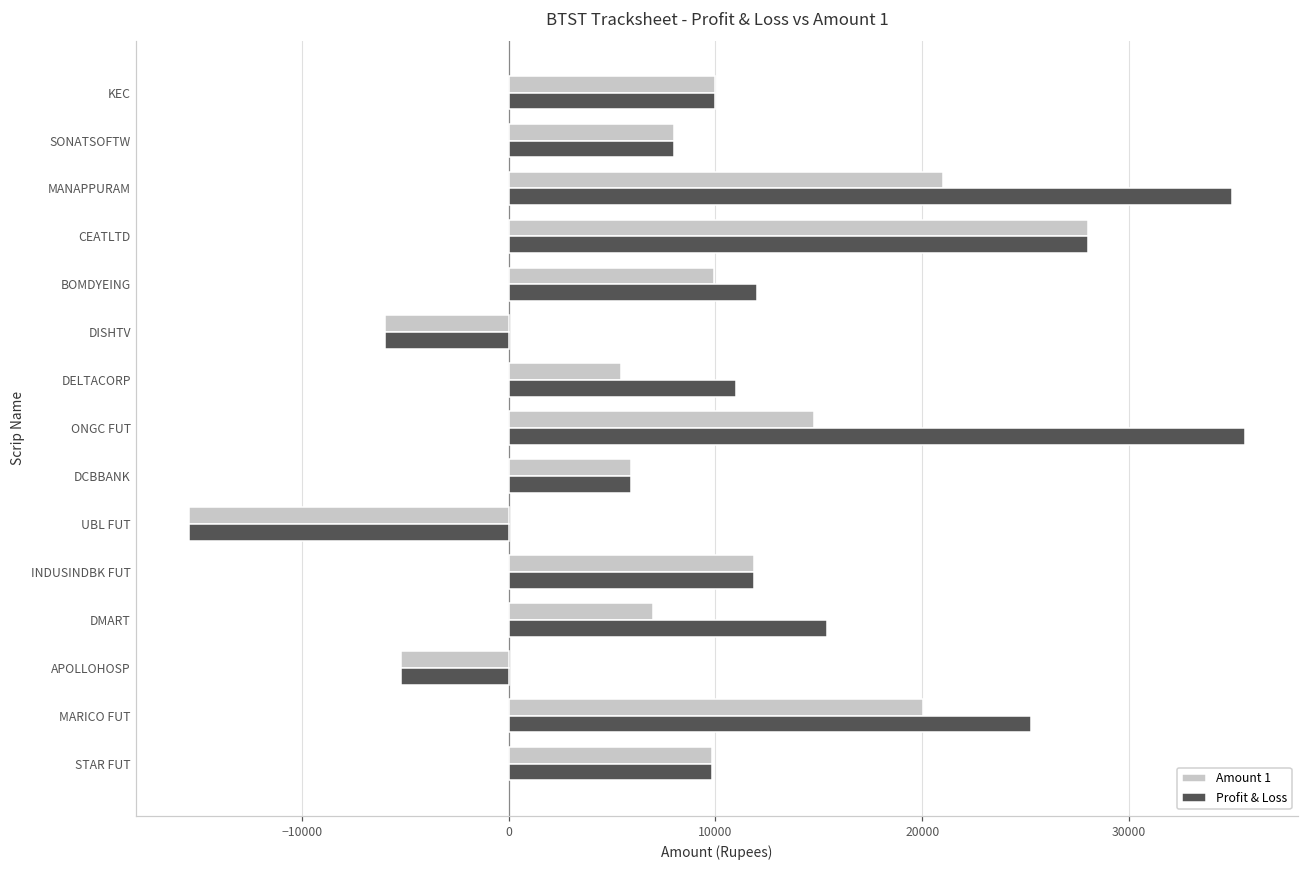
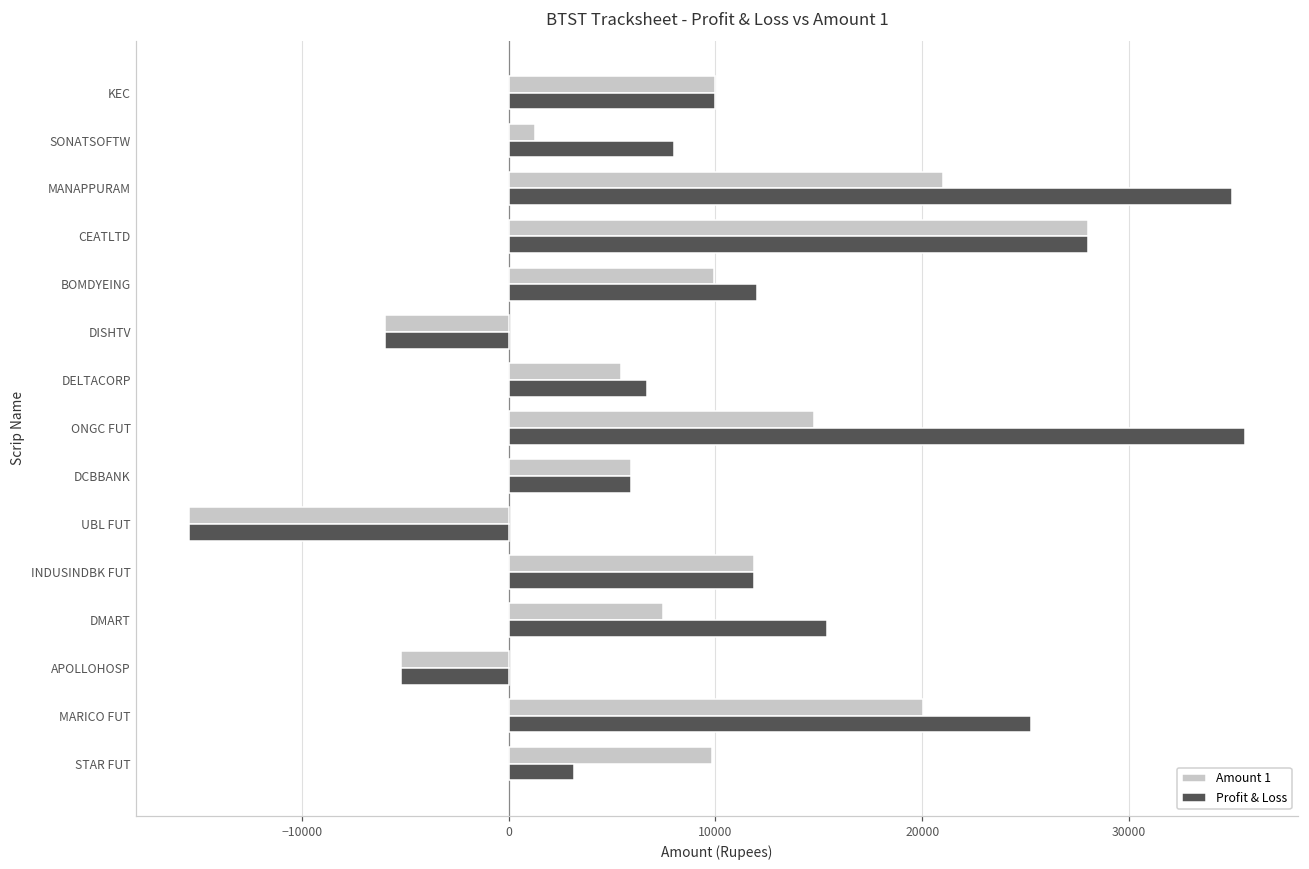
Amount 1, SONATSOFTW: 8000 -> 1200
Profit & Loss, DELTACORP: 11000 -> 6700
Amount 1, DMART: 7000 -> 7500
Profit & Loss, STAR FUT: 9800 -> 3200
